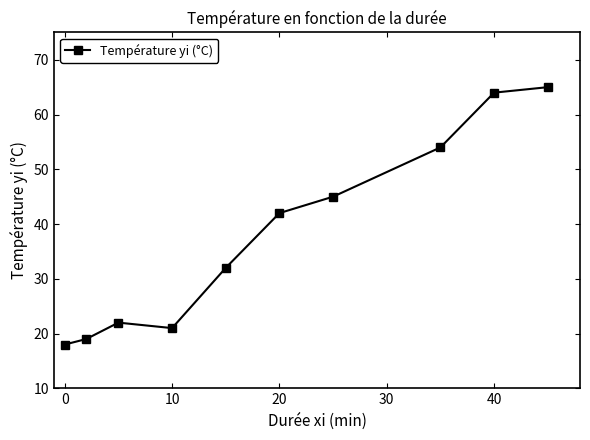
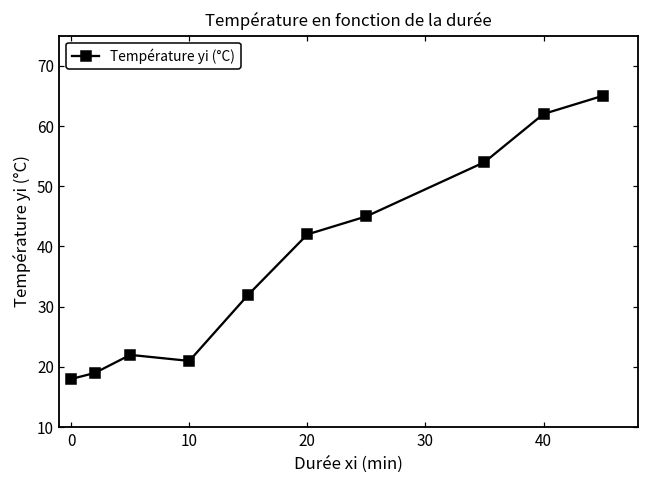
40: 64 -> 62
